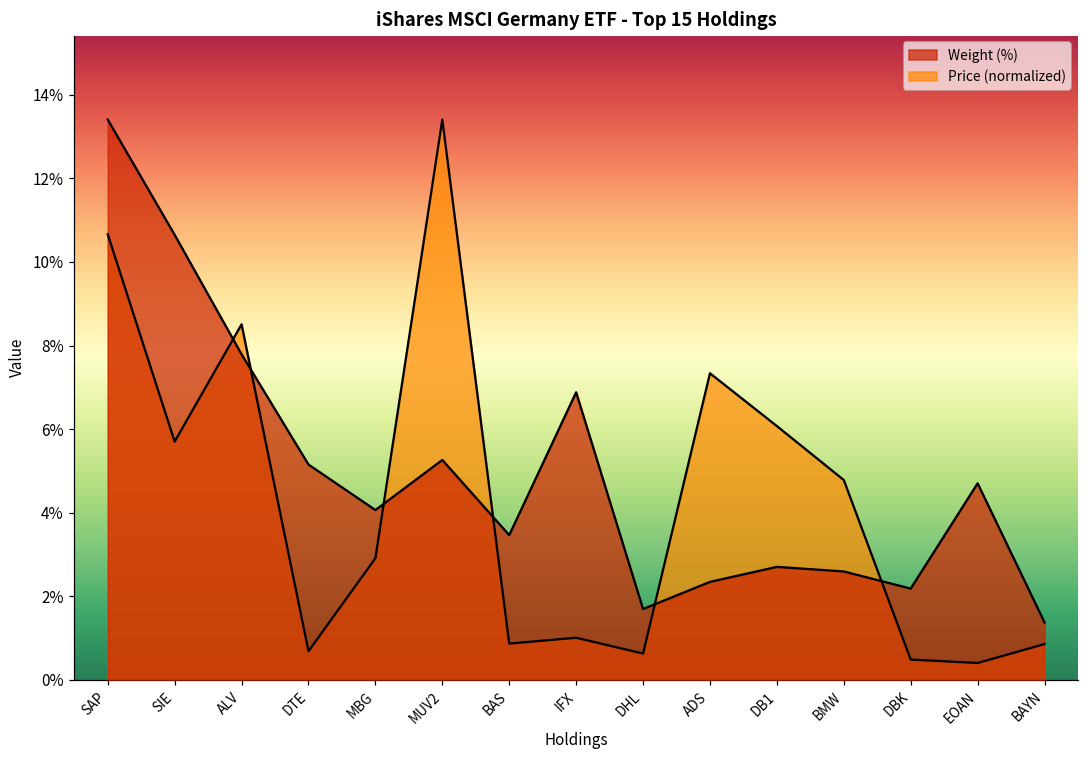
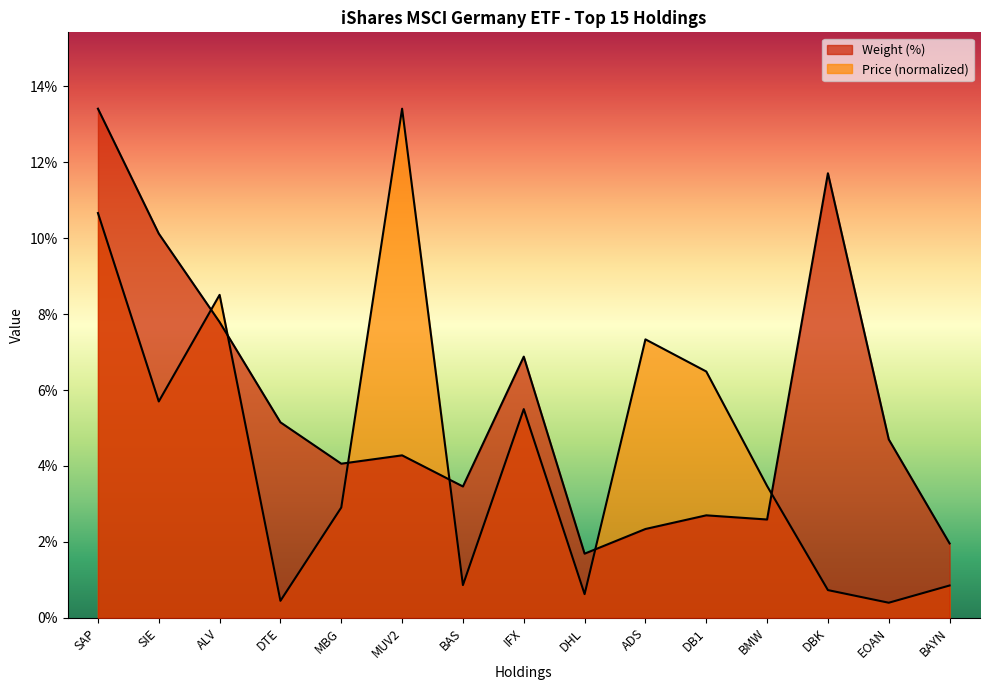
Weight (%), SIE: 10.7% -> 10.1%
Price (normalized), DTE: 0.7% -> 0.4%
Weight (%), MUV2: 5.3% -> 4.3%
Price (normalized), IFX: 1.0% -> 5.5%
Price (normalized), DB1: 6.1% -> 6.5%
Price (normalized), BMW: 4.8% -> 3.5%
Weight (%), DBK: 2.2% -> 11.7%
Price (normalized), DBK: 0.5% -> 0.7%
Weight (%), BAYN: 1.4% -> 2.0%
